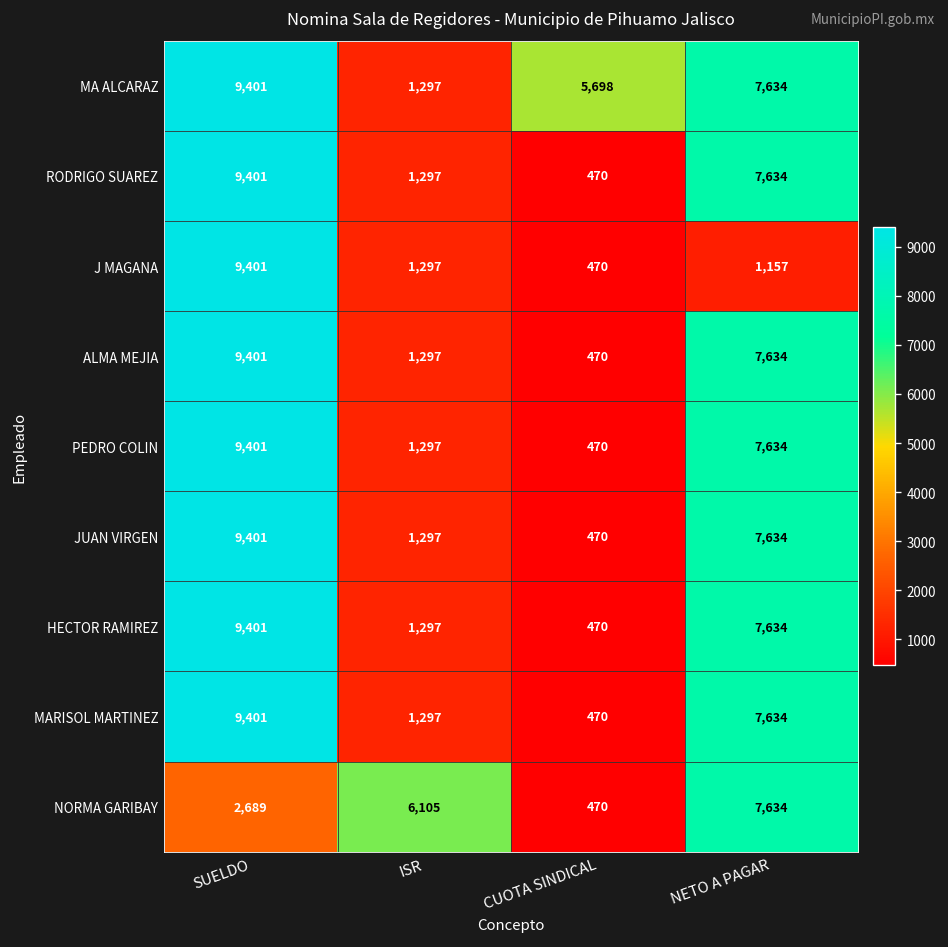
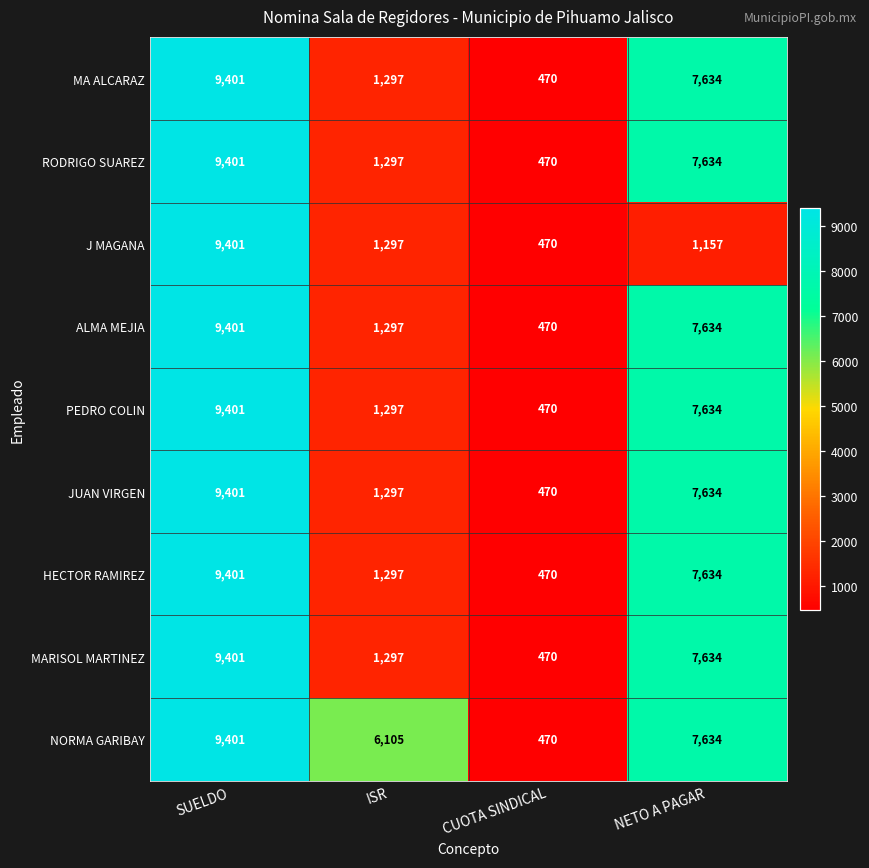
MA ALCARAZ, CUOTA SINDICAL: 5,698 -> 470
NORMA GARIBAY, SUELDO: 2,689 -> 9,401
